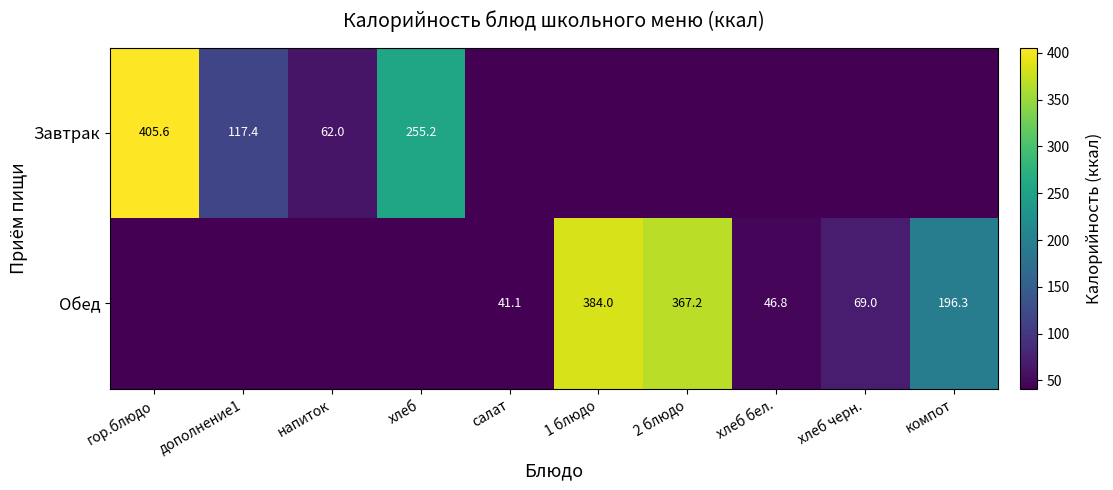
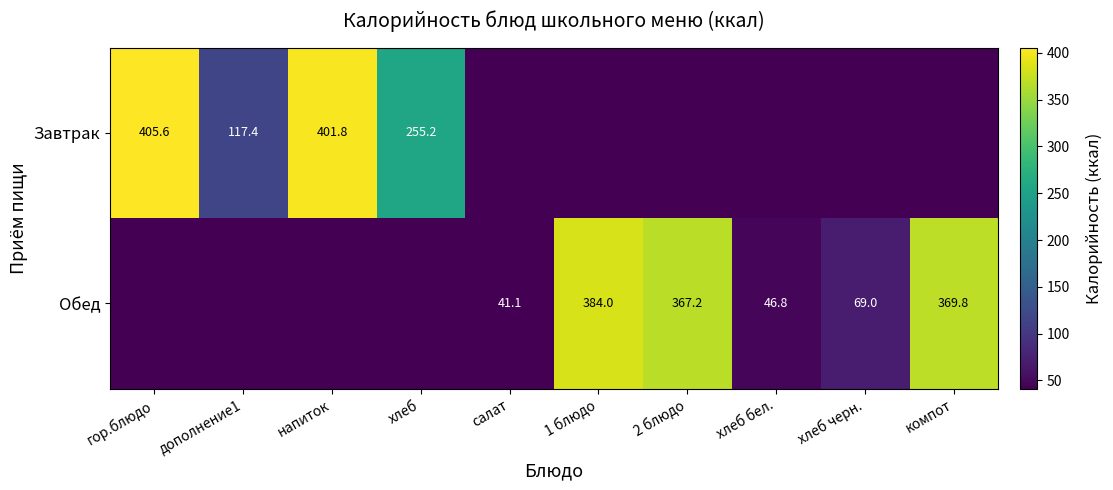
Завтрак, напиток: 62.0 -> 401.8
Обед, компот: 196.3 -> 369.8
